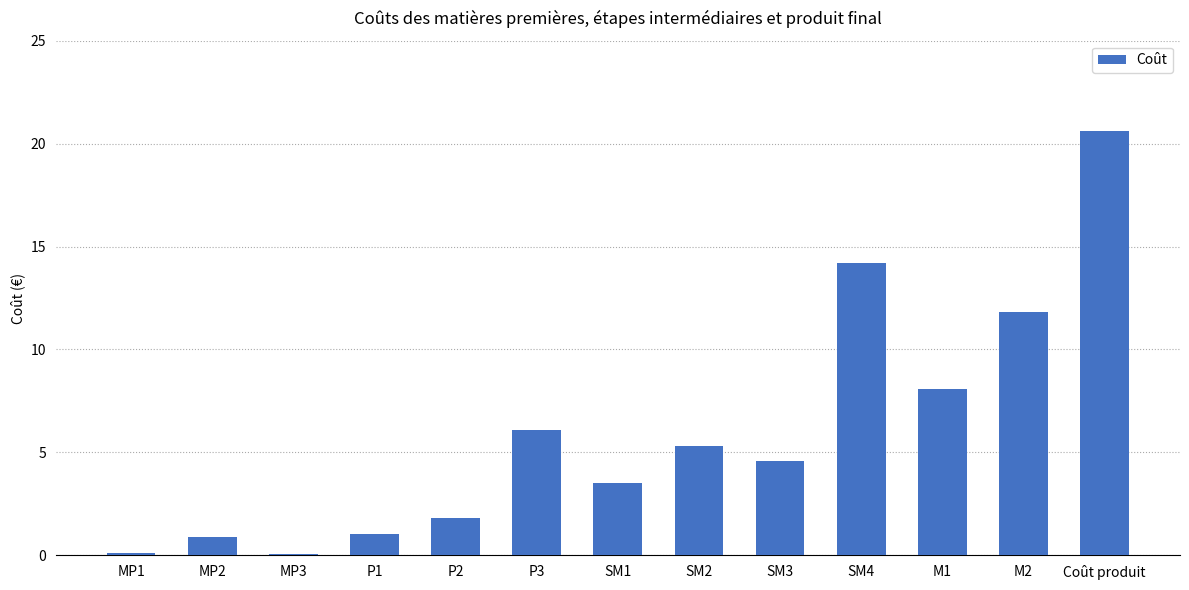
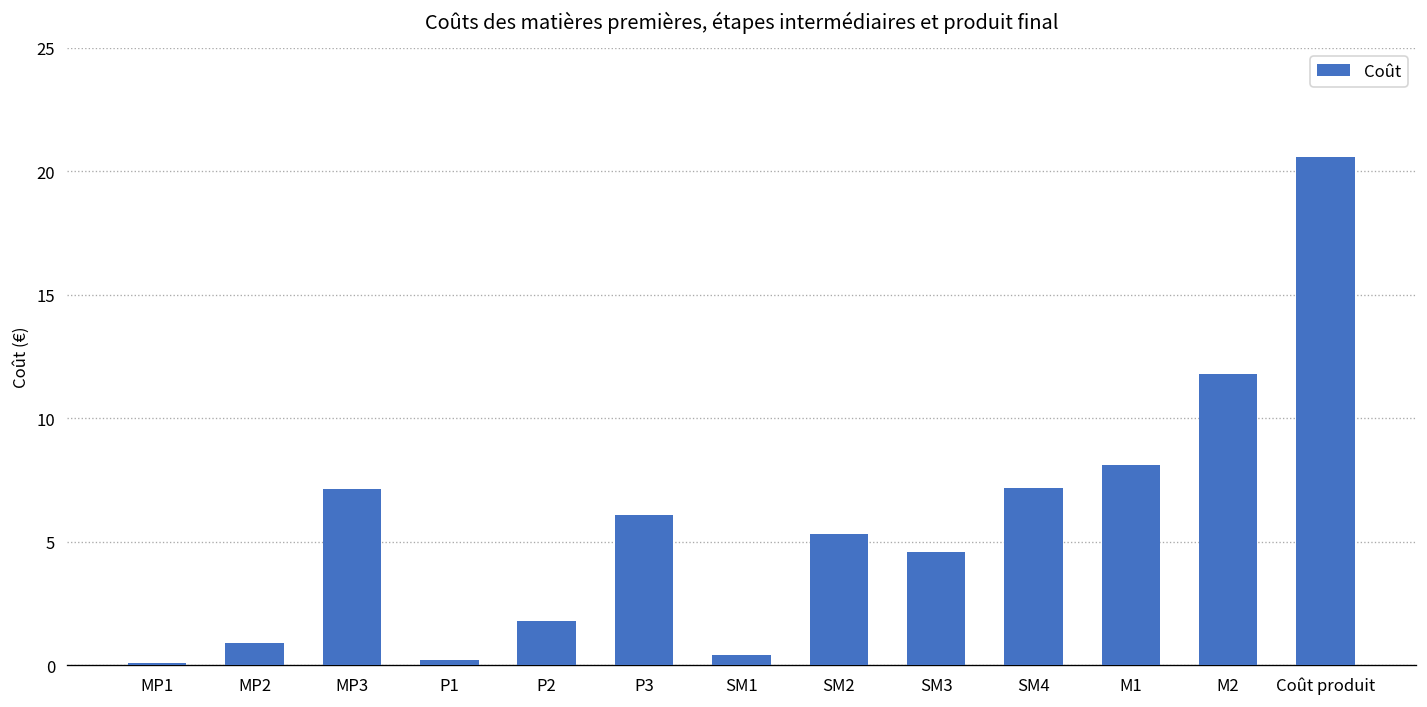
MP3: 0.1 -> 7.1
P1: 1.1 -> 0.2
SM1: 3.5 -> 0.4
SM4: 14.2 -> 7.2
